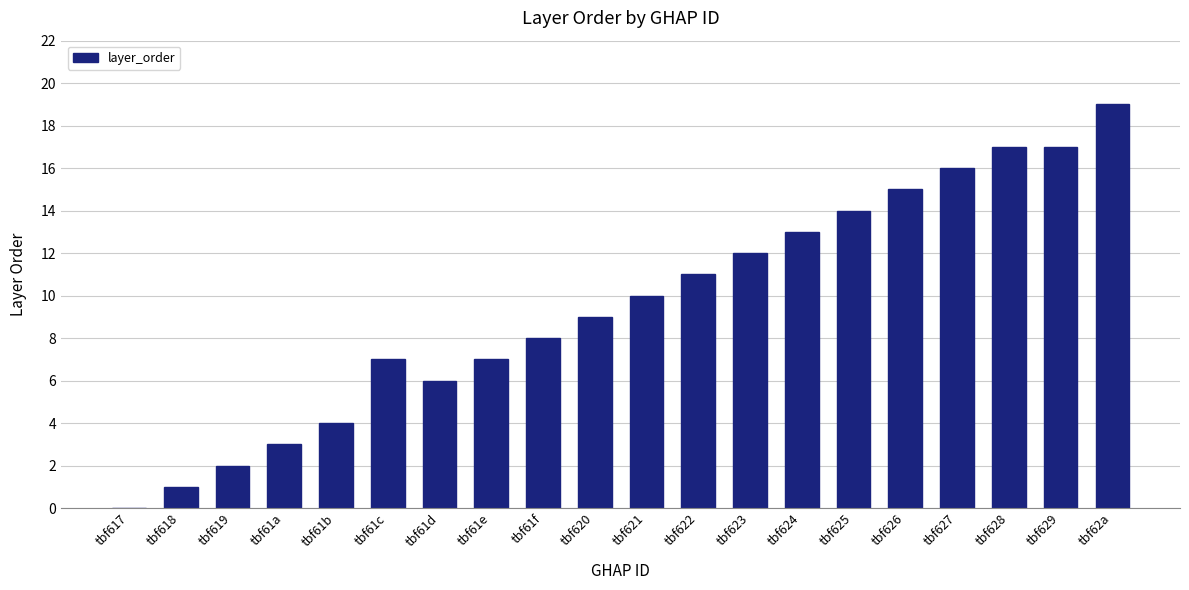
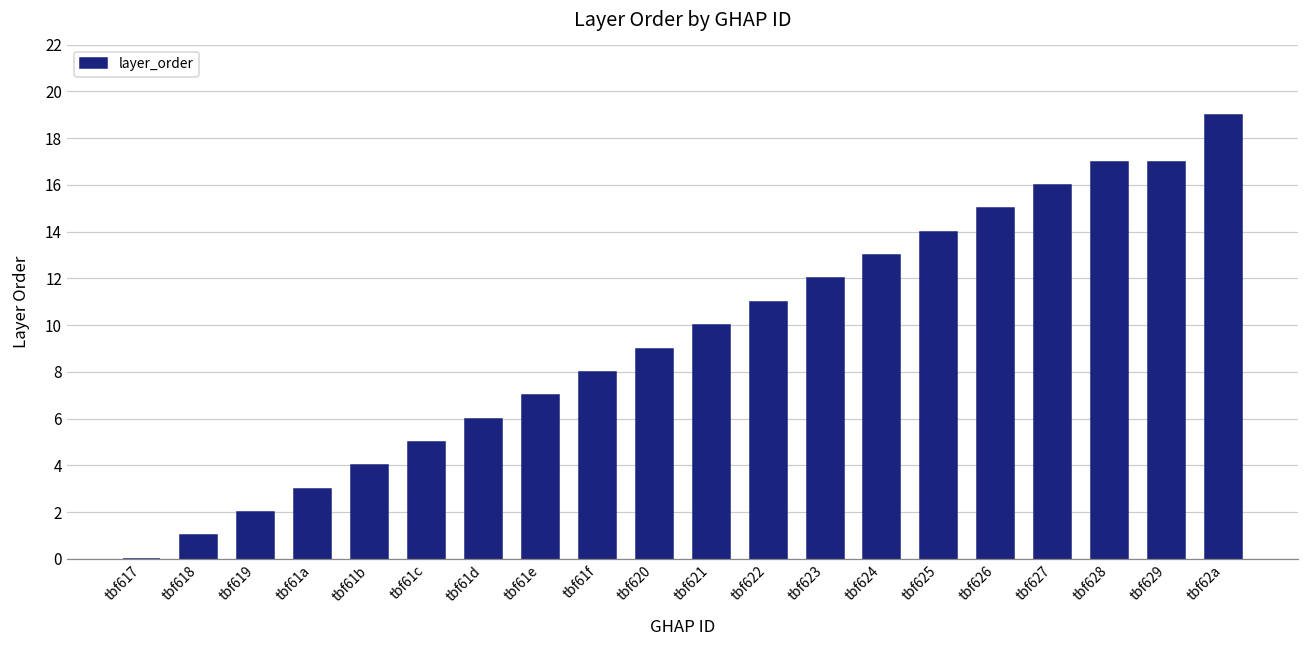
tbf61c: 7 -> 5
